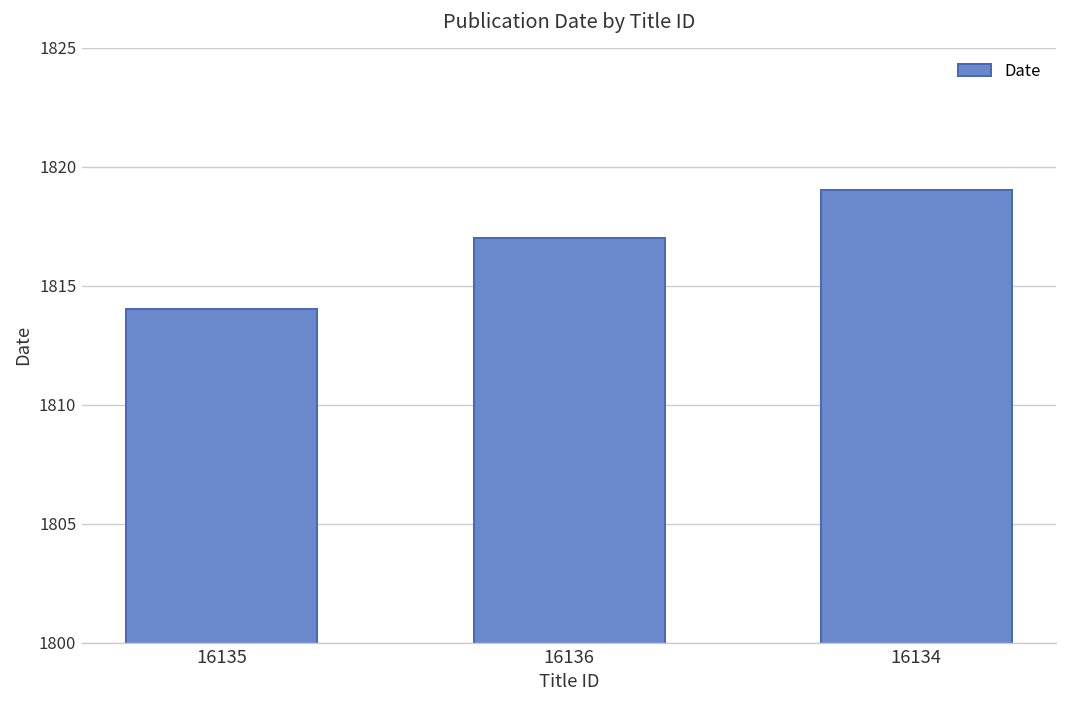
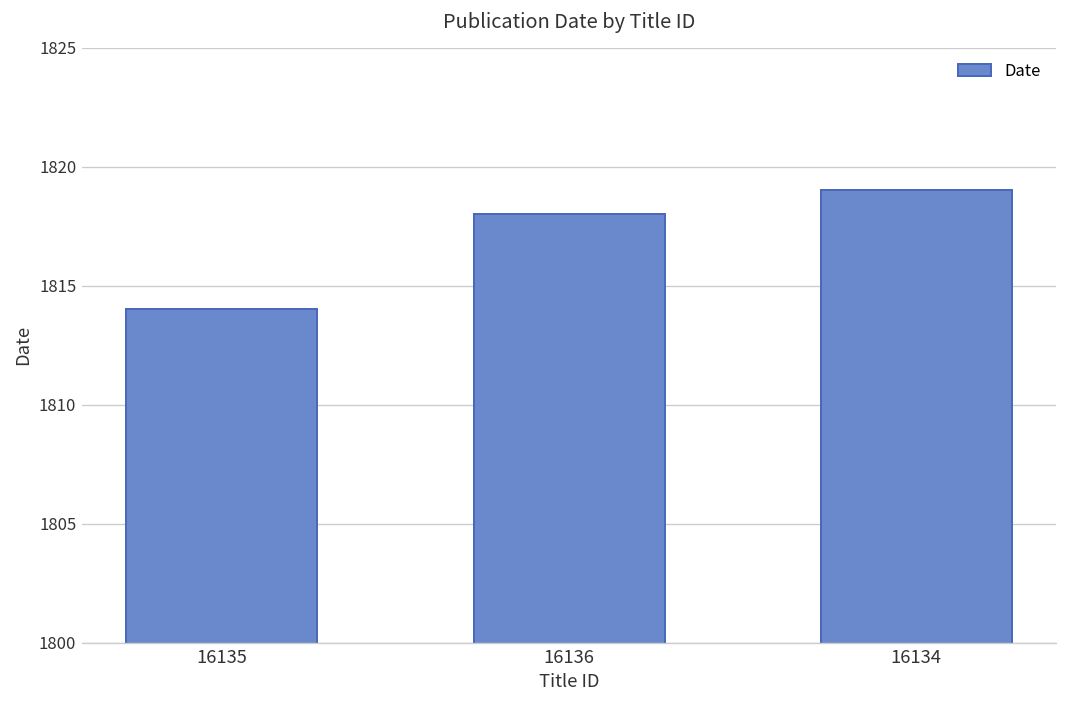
16136: 1817 -> 1818
